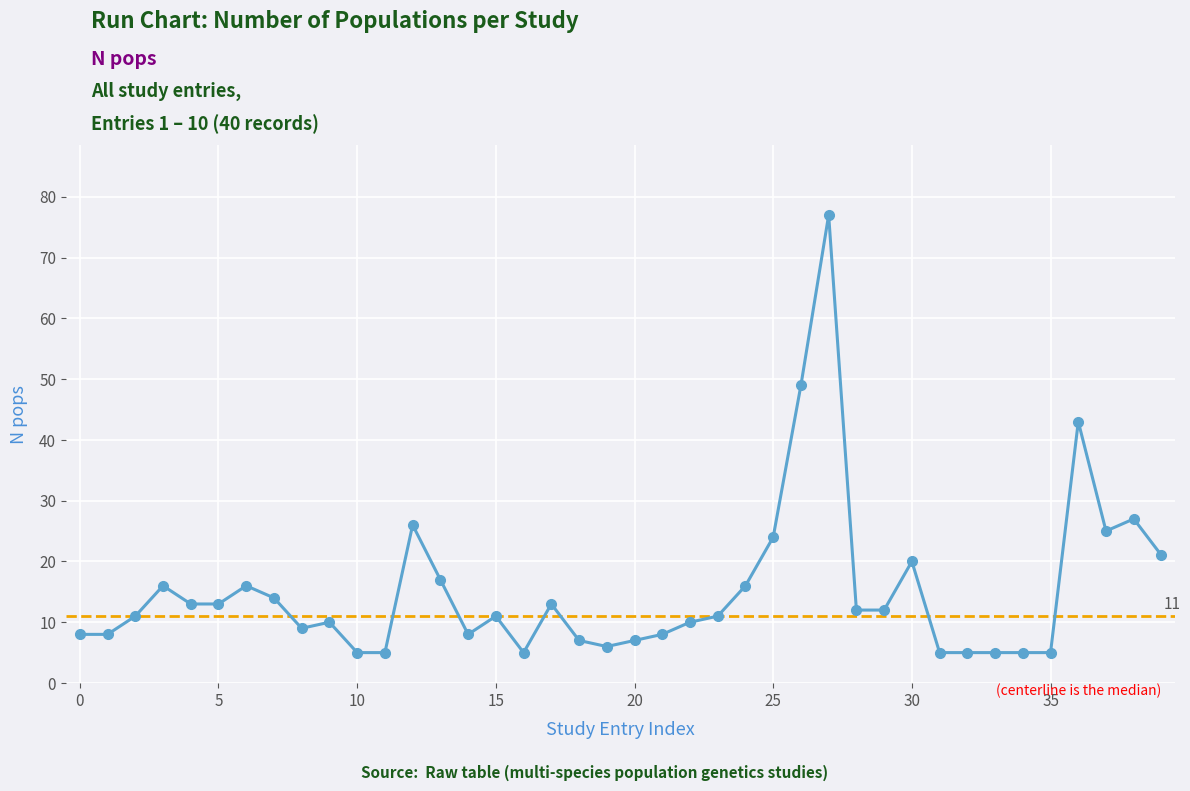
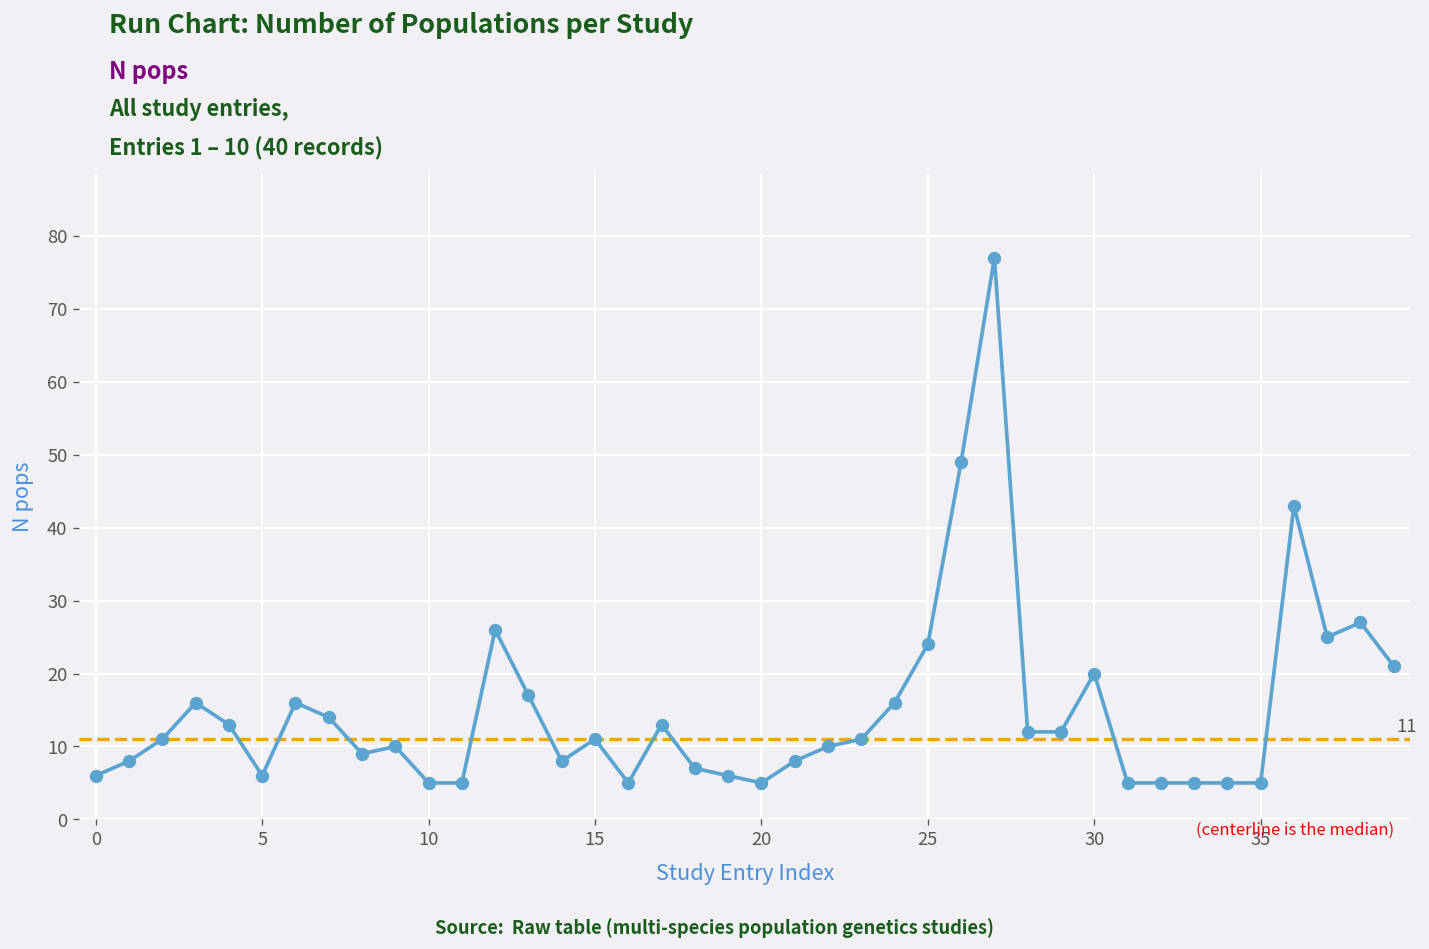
0: 8 -> 6
5: 13 -> 6
20: 7 -> 5
